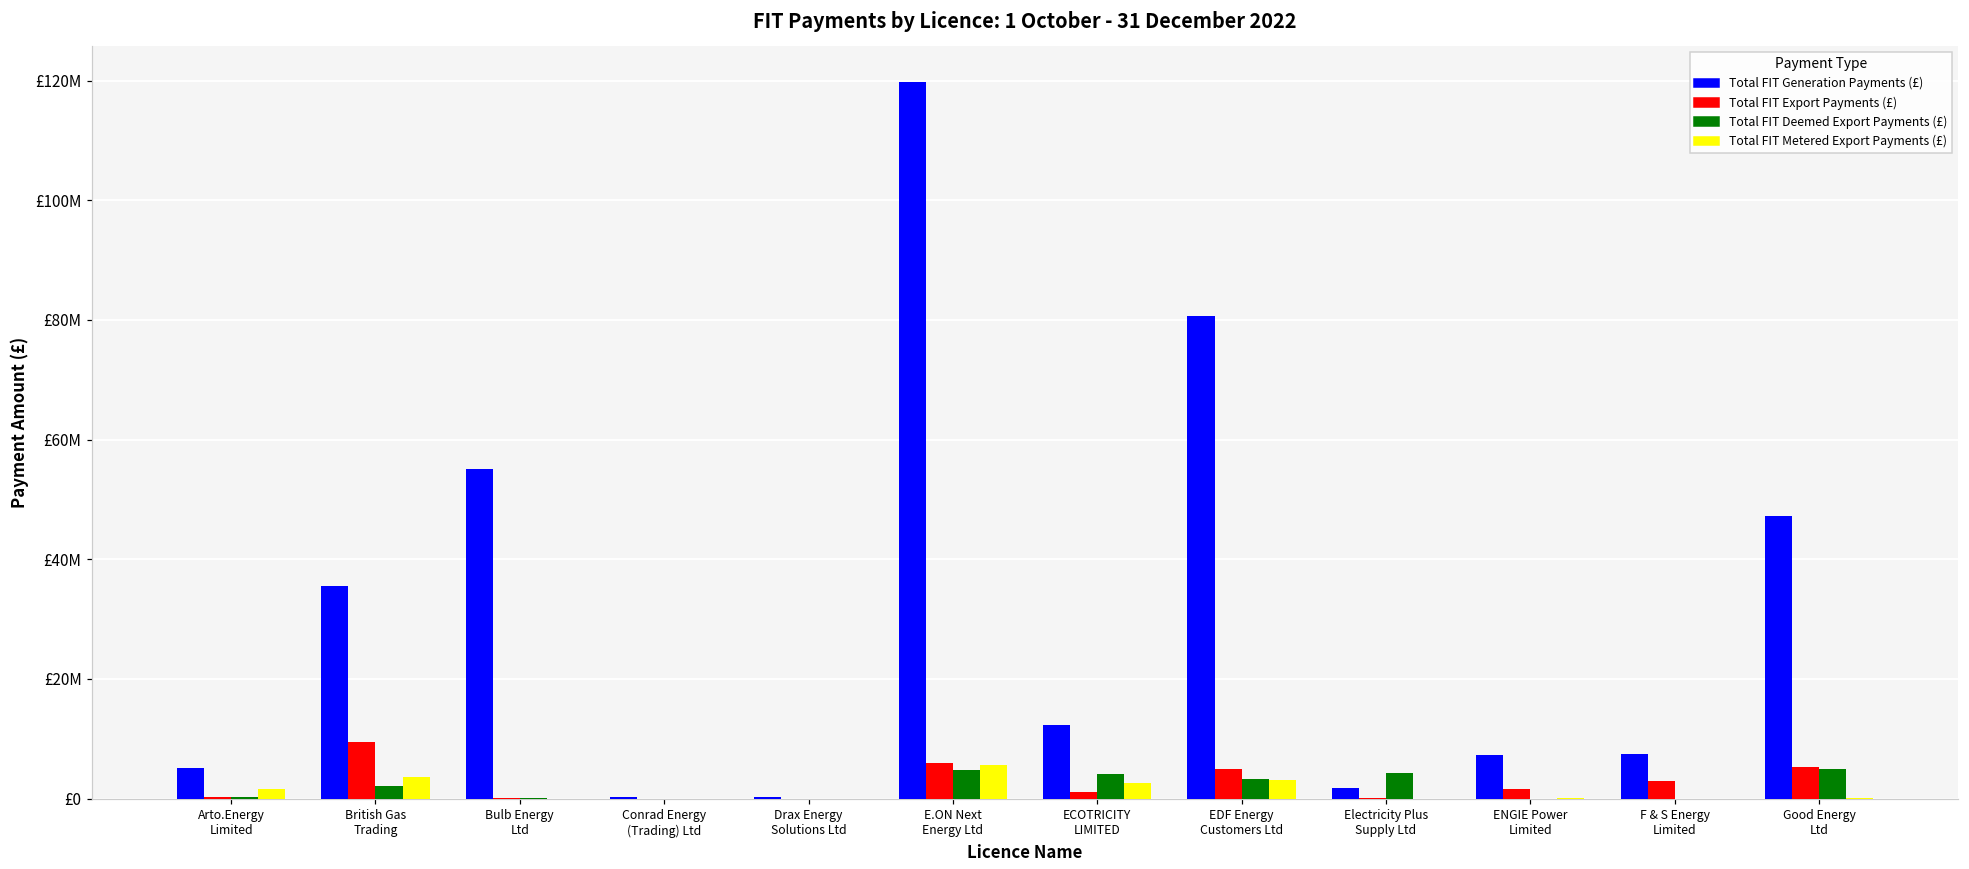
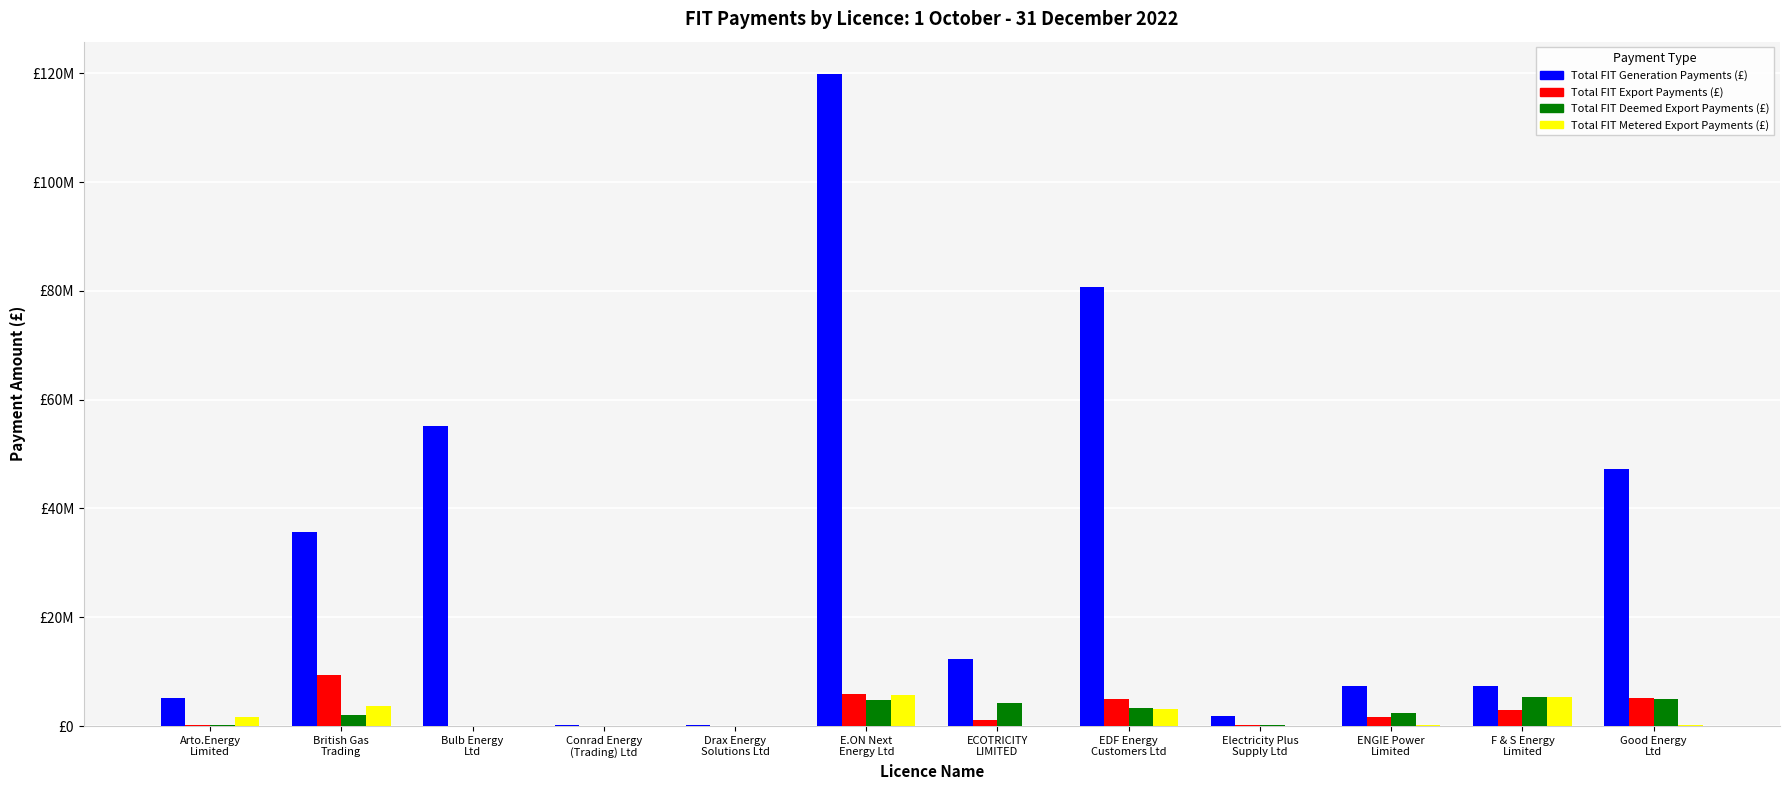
Total FIT Metered Export Payments (£), ECOTRICITY LIMITED: £3000000 -> £0
Total FIT Deemed Export Payments (£), Electricity Plus Supply Ltd: £4000000 -> £0
Total FIT Deemed Export Payments (£), ENGIE Power Limited: £0 -> £2000000
Total FIT Deemed Export Payments (£), F & S Energy Limited: £0 -> £5000000
Total FIT Metered Export Payments (£), F & S Energy Limited: £0 -> £5000000
